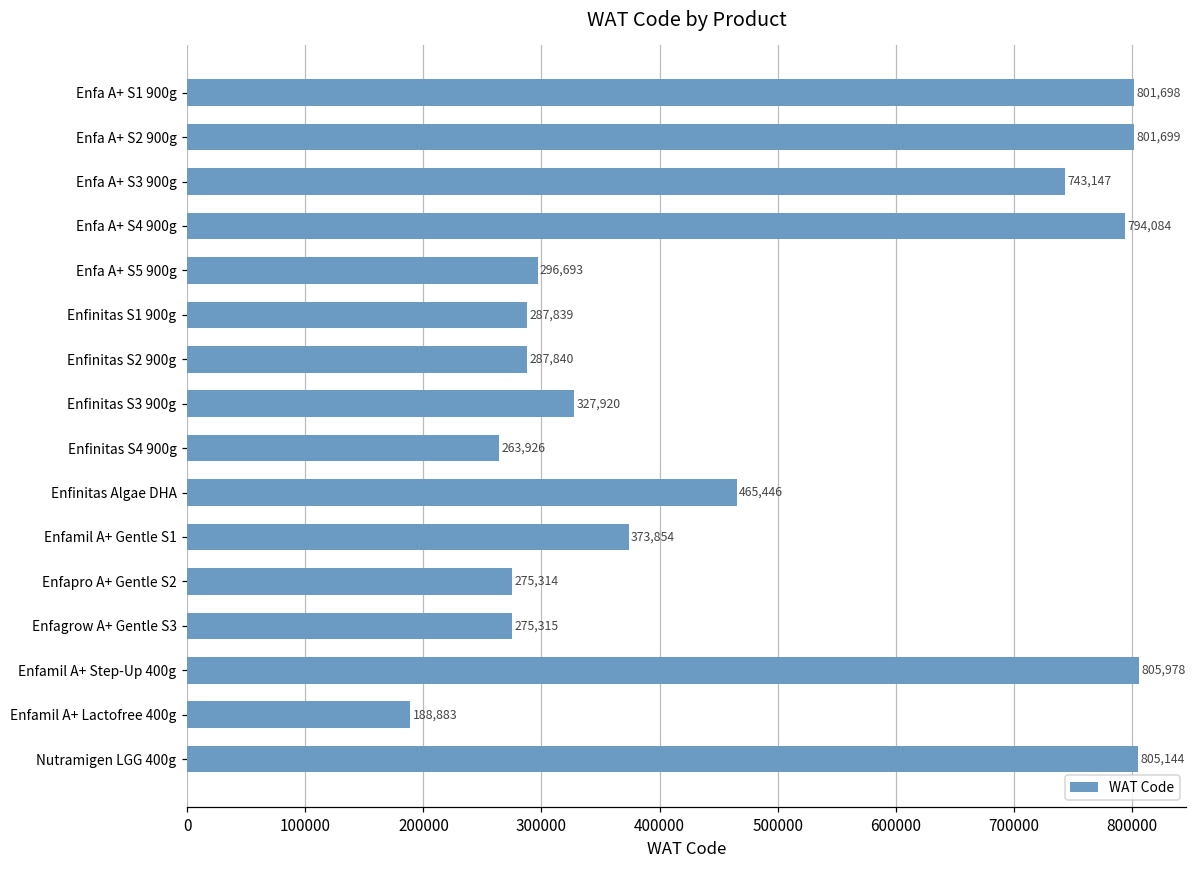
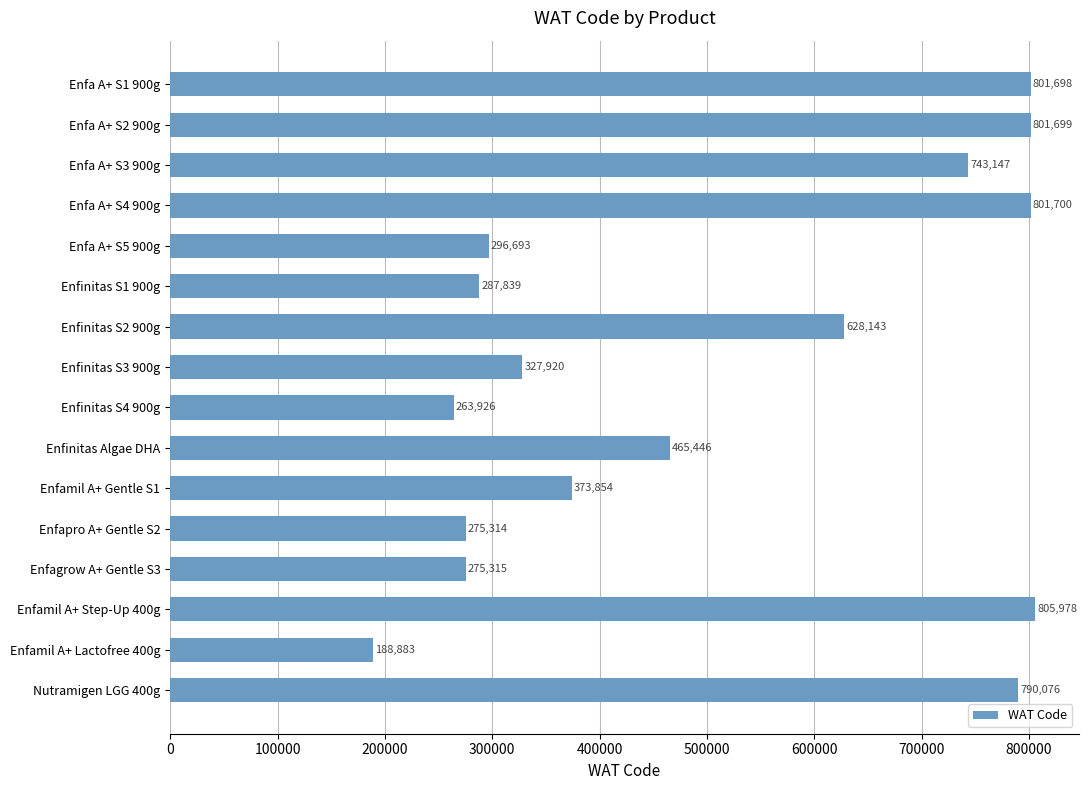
Enfa A+ S4 900g: 794,084 -> 801,700
Enfinitas S2 900g: 287,840 -> 628,143
Nutramigen LGG 400g: 805,144 -> 790,076
